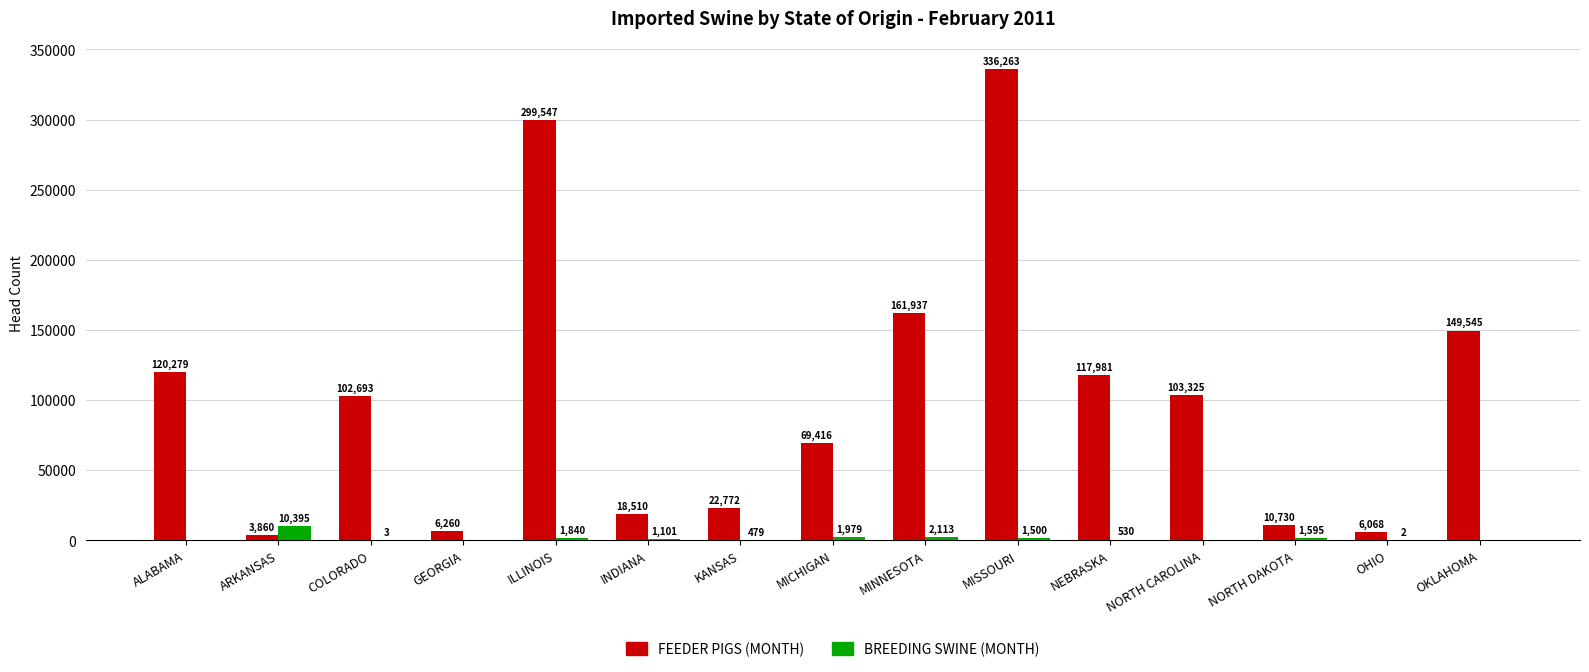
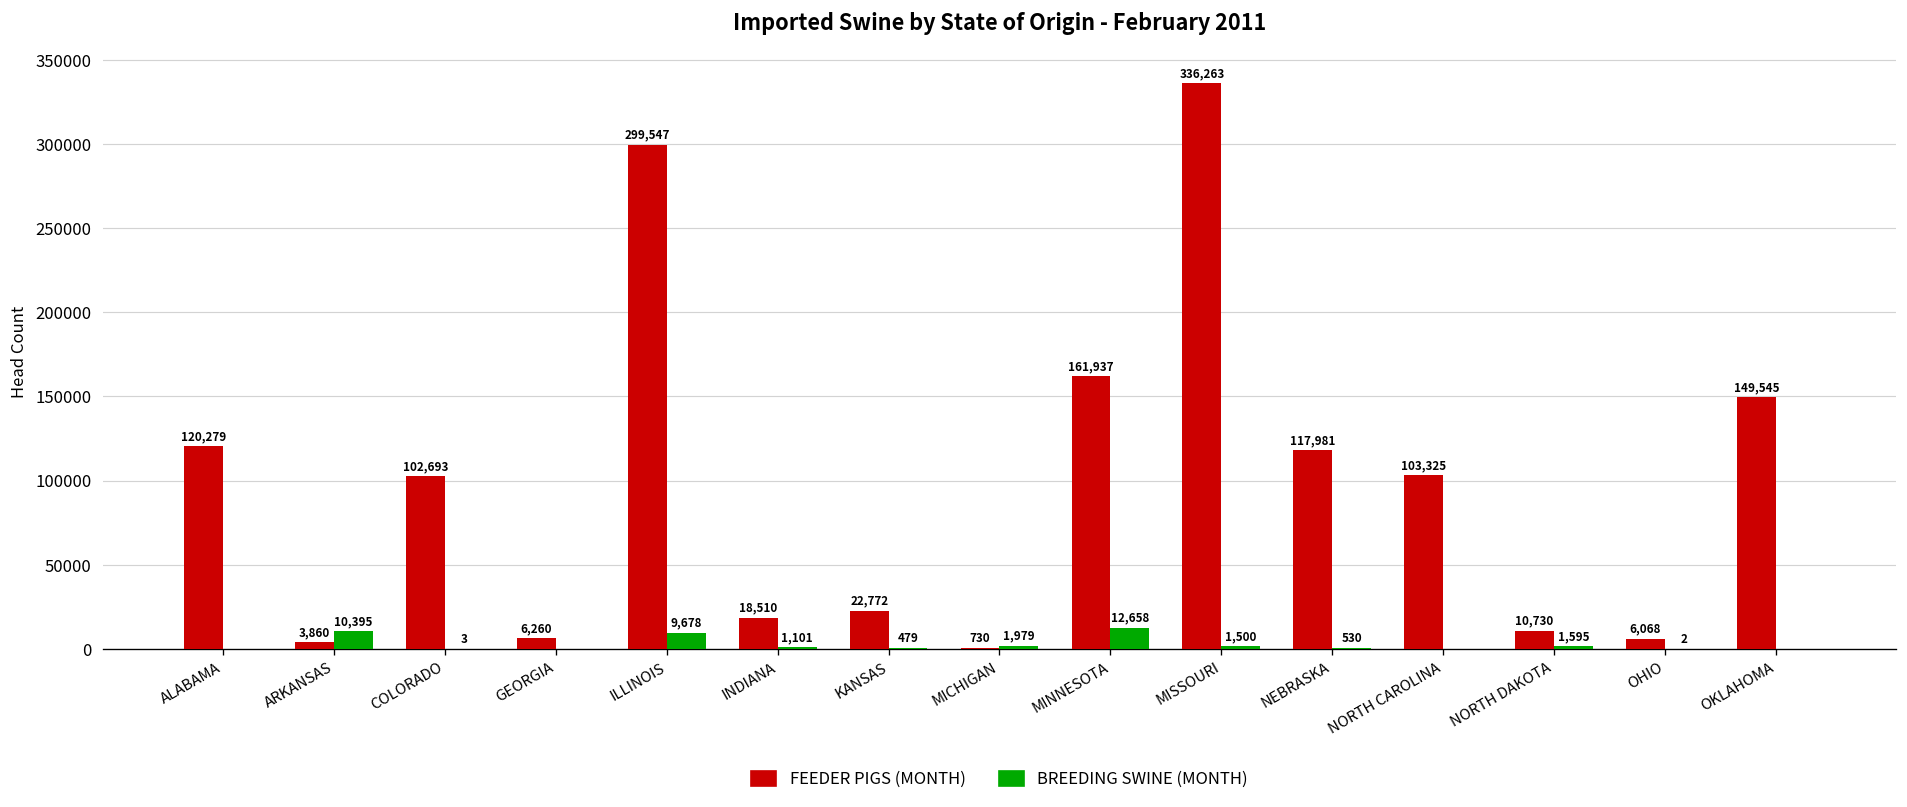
BREEDING SWINE (MONTH), ILLINOIS: 1,840 -> 9,678
FEEDER PIGS (MONTH), MICHIGAN: 69,416 -> 730
BREEDING SWINE (MONTH), MINNESOTA: 2,113 -> 12,658
